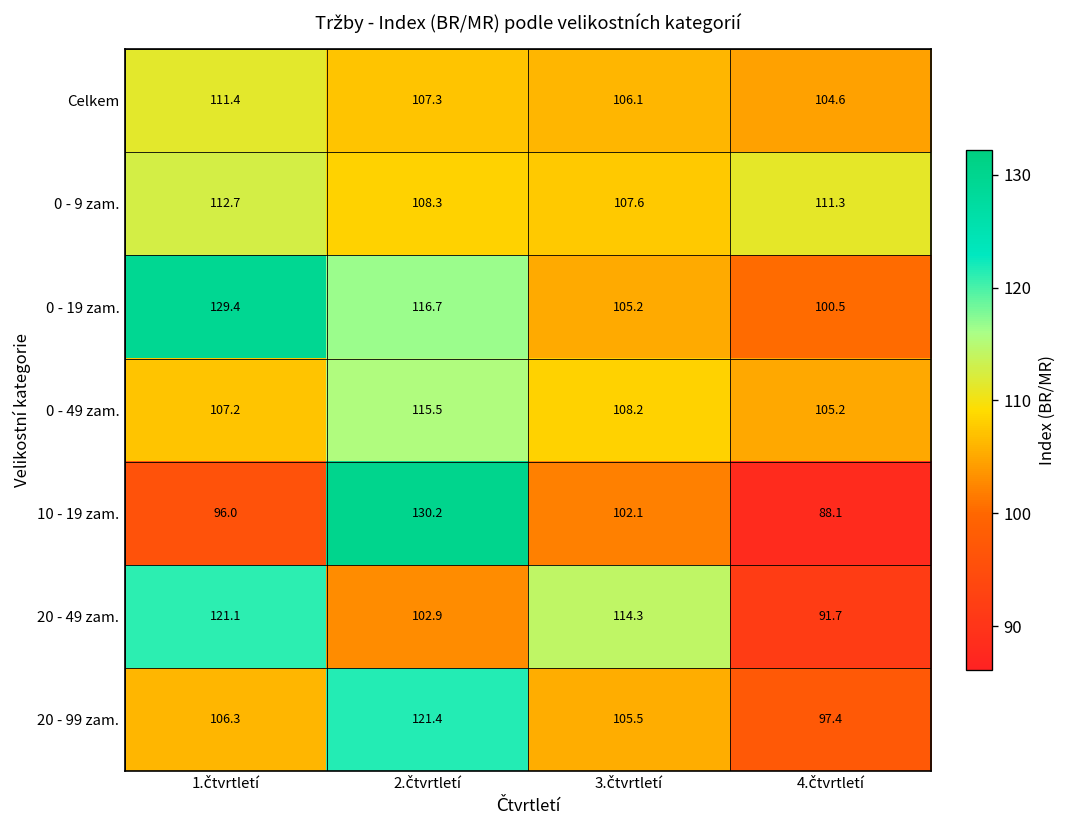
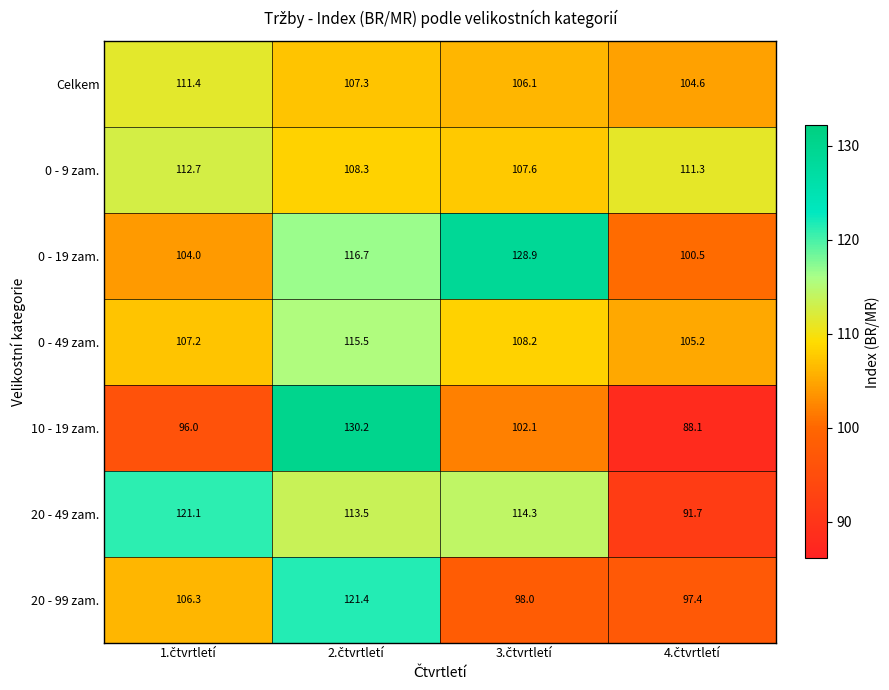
0 - 19 zam., 1.čtvrtletí: 129.4 -> 104.0
0 - 19 zam., 3.čtvrtletí: 105.2 -> 128.9
20 - 49 zam., 2.čtvrtletí: 102.9 -> 113.5
20 - 99 zam., 3.čtvrtletí: 105.5 -> 98.0
